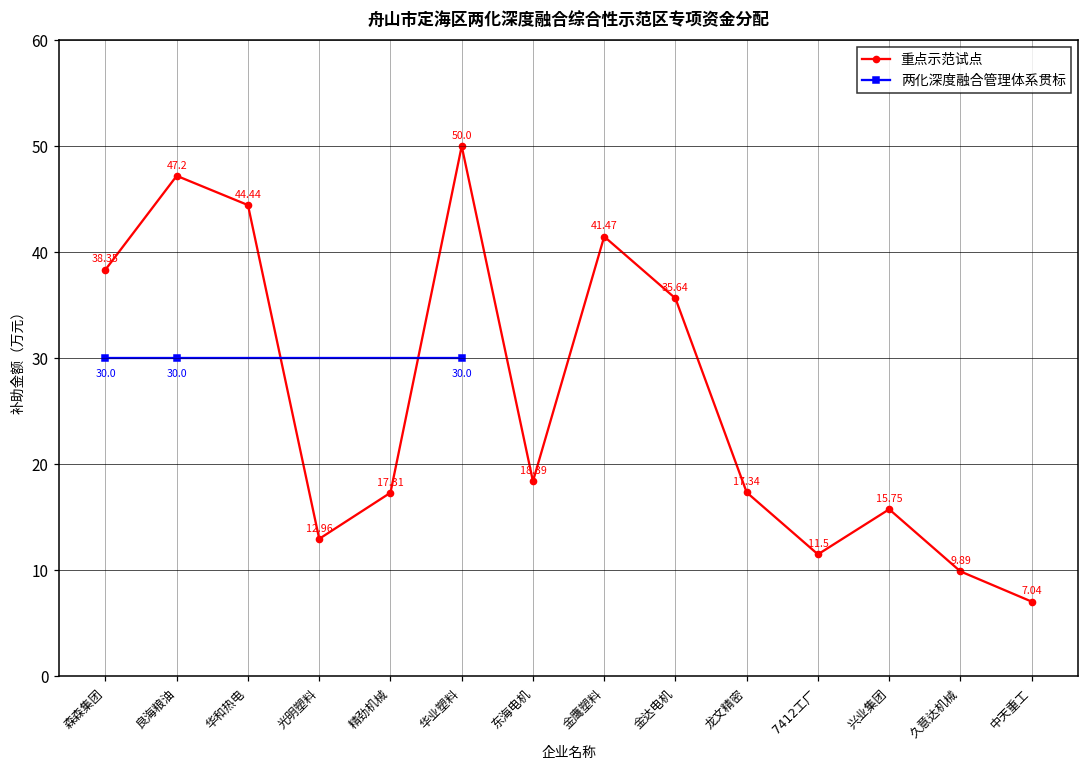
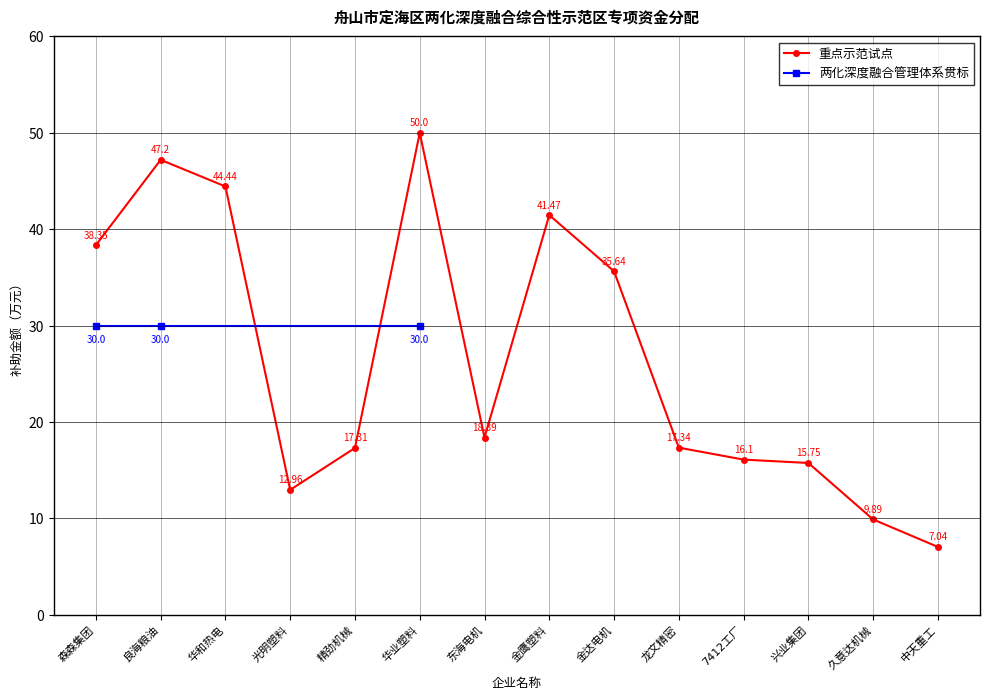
重点示范试点, 7412工厂: 11.5 -> 16.1
